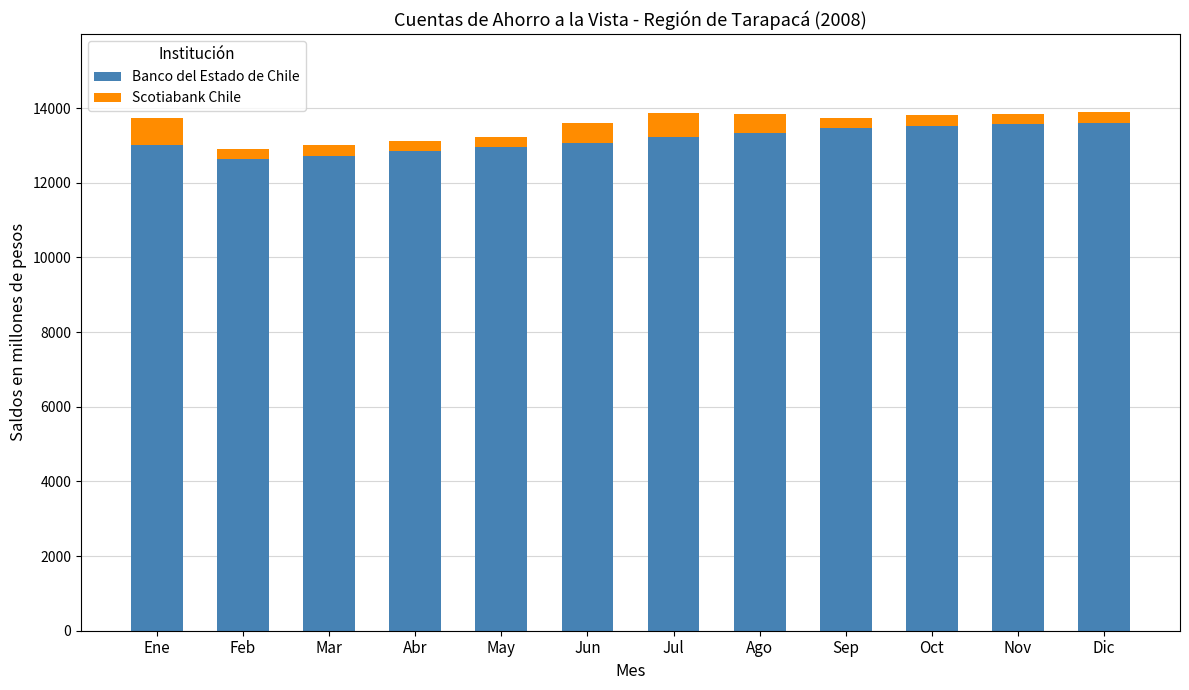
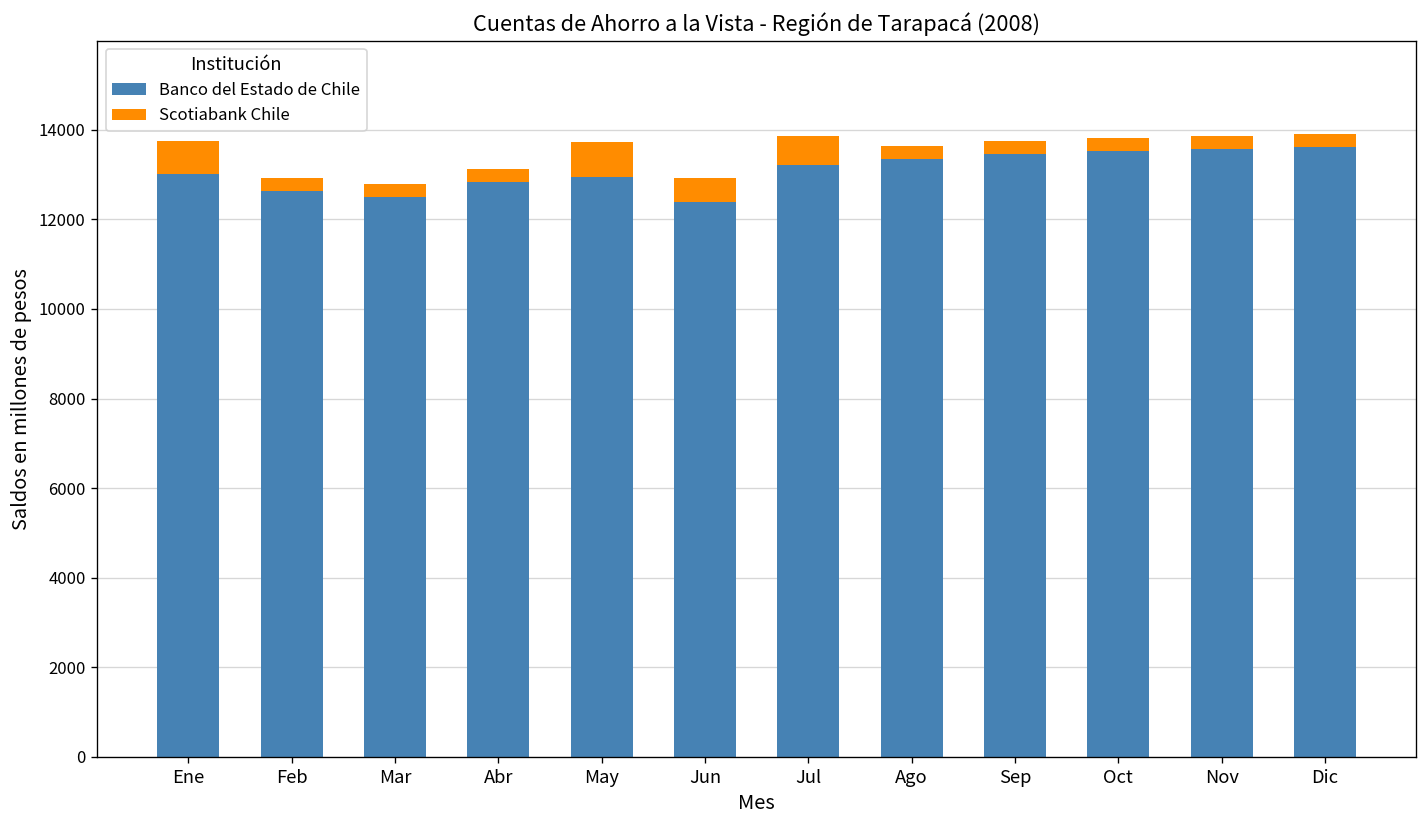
Banco del Estado de Chile, Mar: 12700 -> 12500
Scotiabank Chile, May: 300 -> 800
Banco del Estado de Chile, Jun: 13100 -> 12400
Scotiabank Chile, Ago: 500 -> 300
